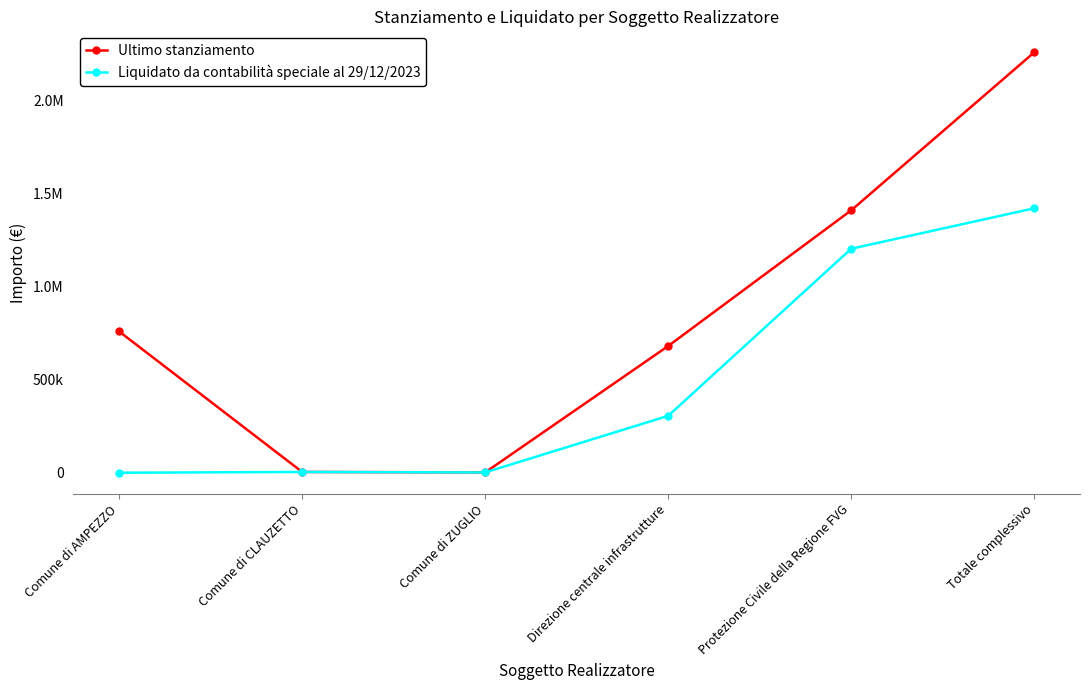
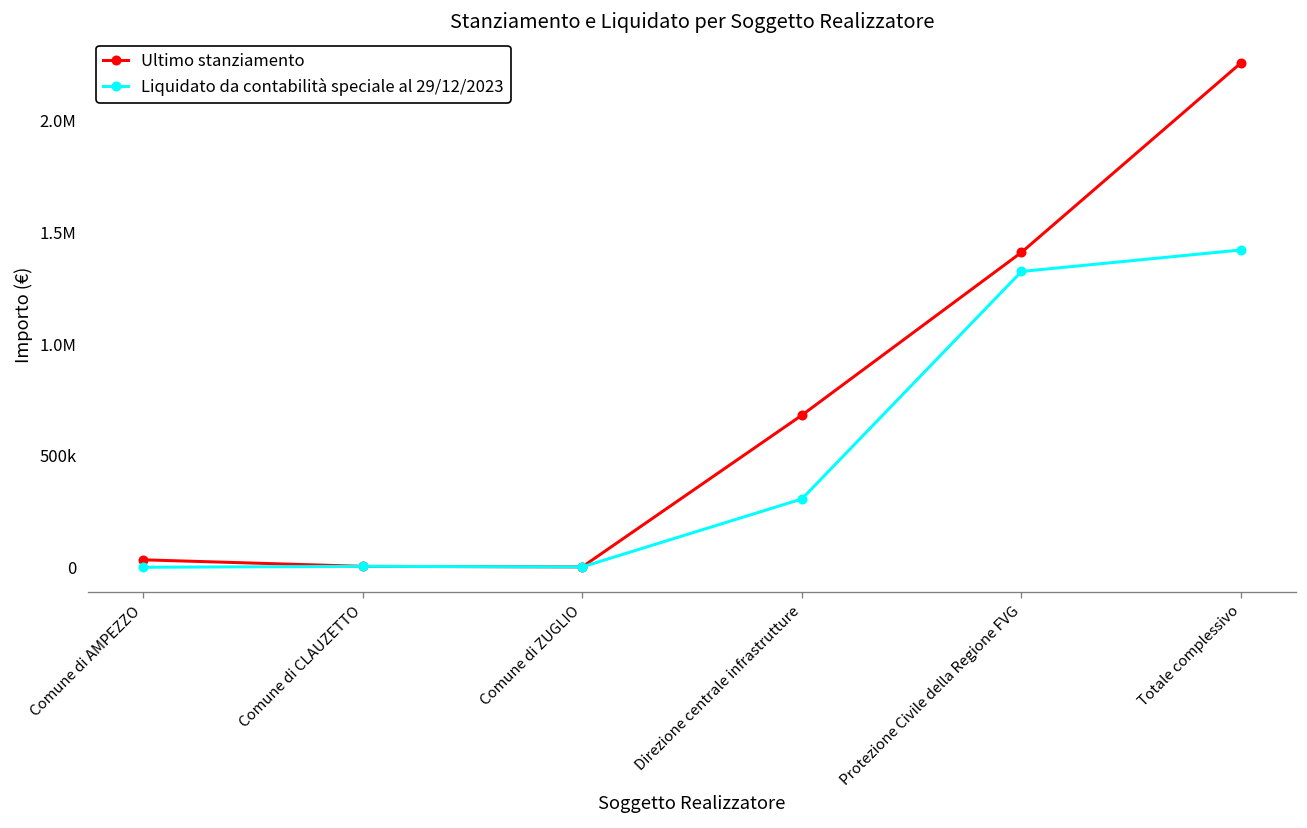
Ultimo stanziamento, Comune di AMPEZZO: 760000 -> 30000
Liquidato da contabilità speciale al 29/12/2023, Protezione Civile della Regione FVG: 1200000 -> 1320000
